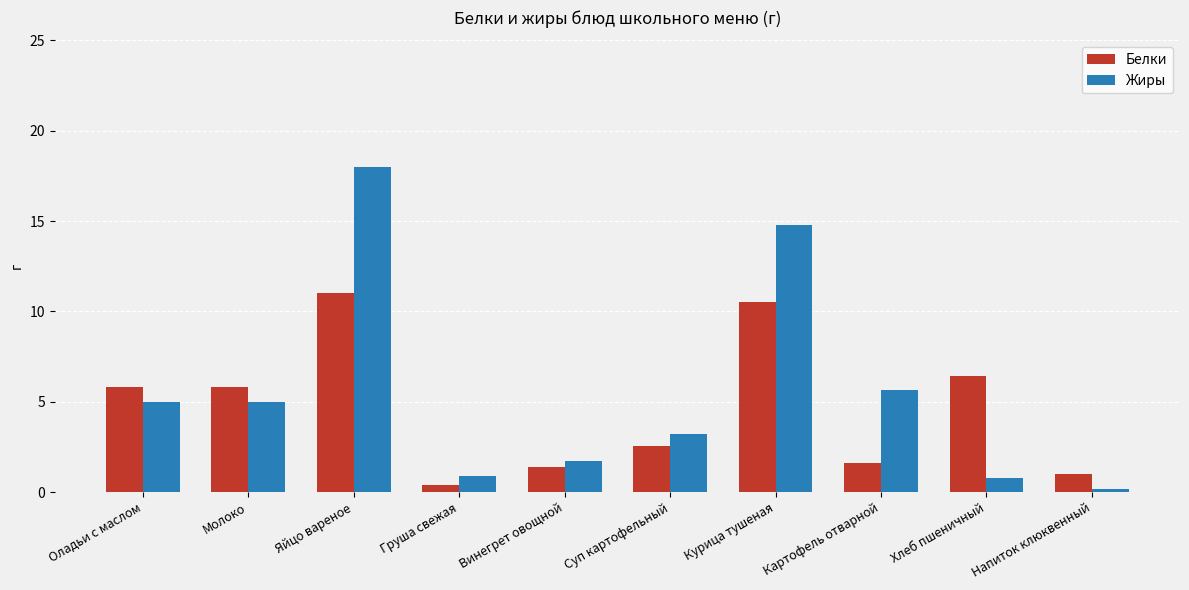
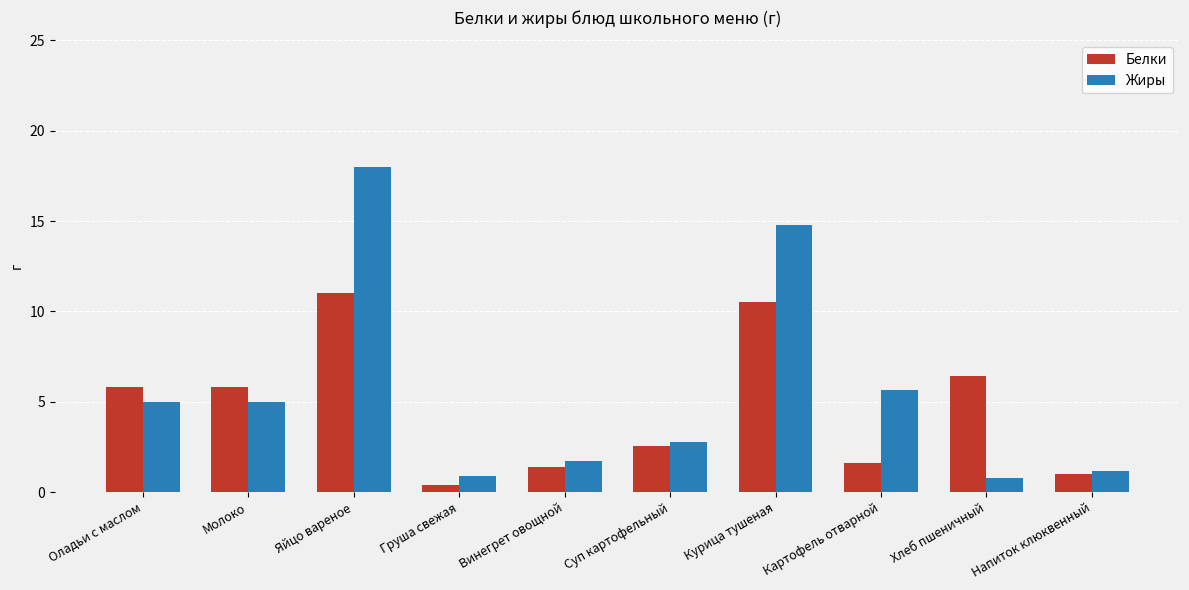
Жиры, Суп картофельный: 3.2 -> 2.8
Жиры, Напиток клюквенный: 0.2 -> 1.2
